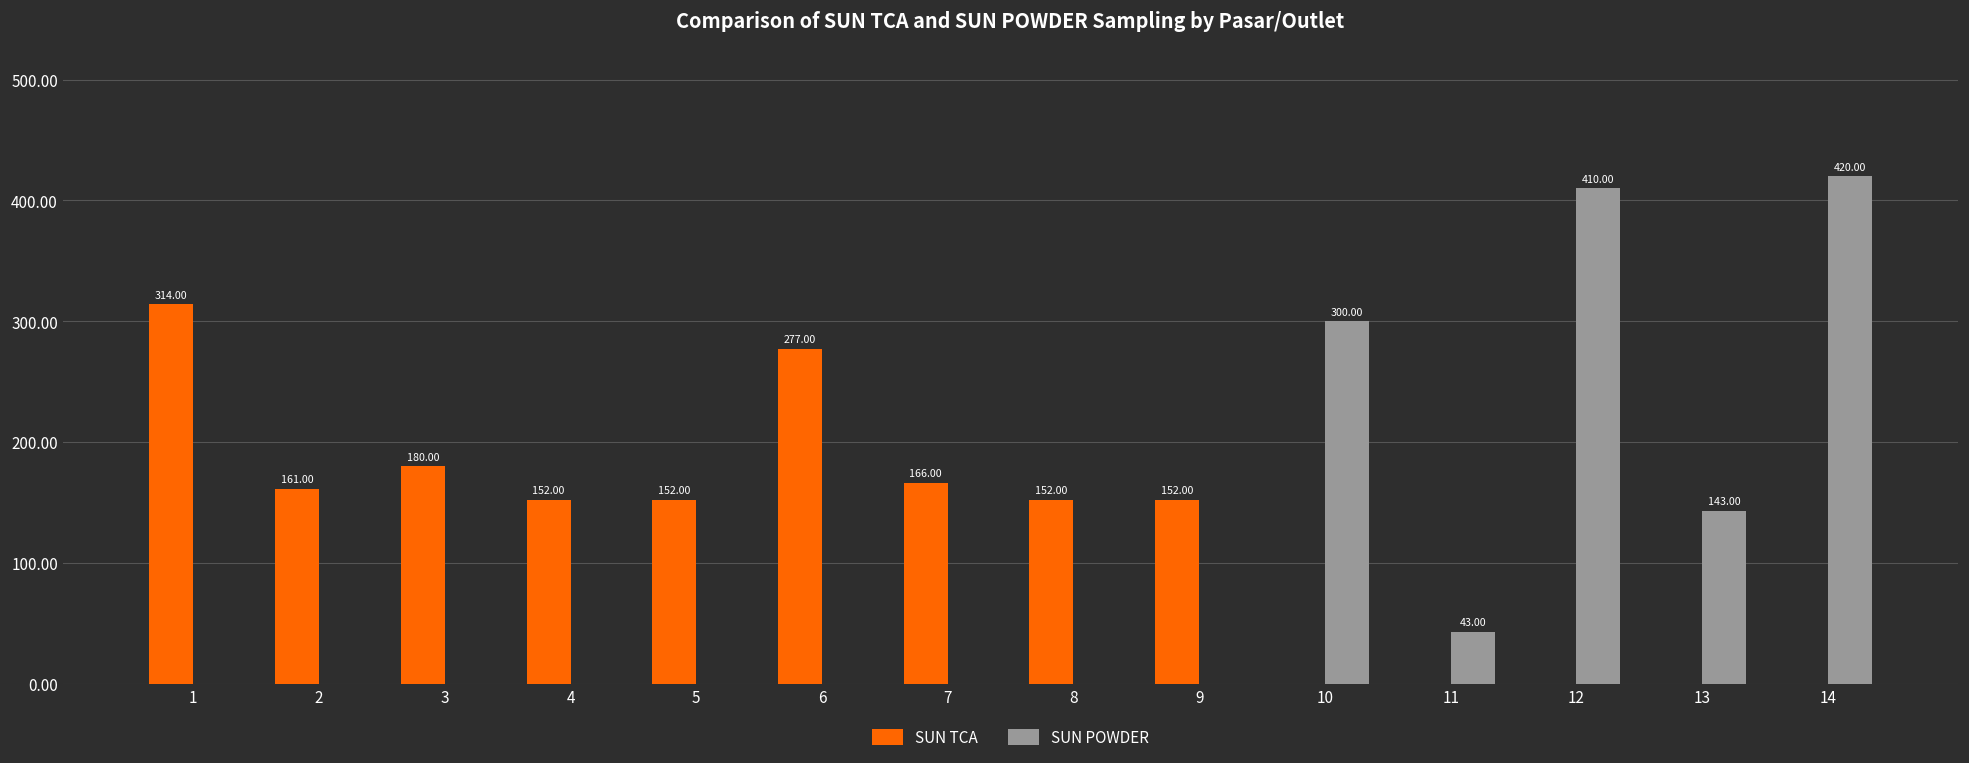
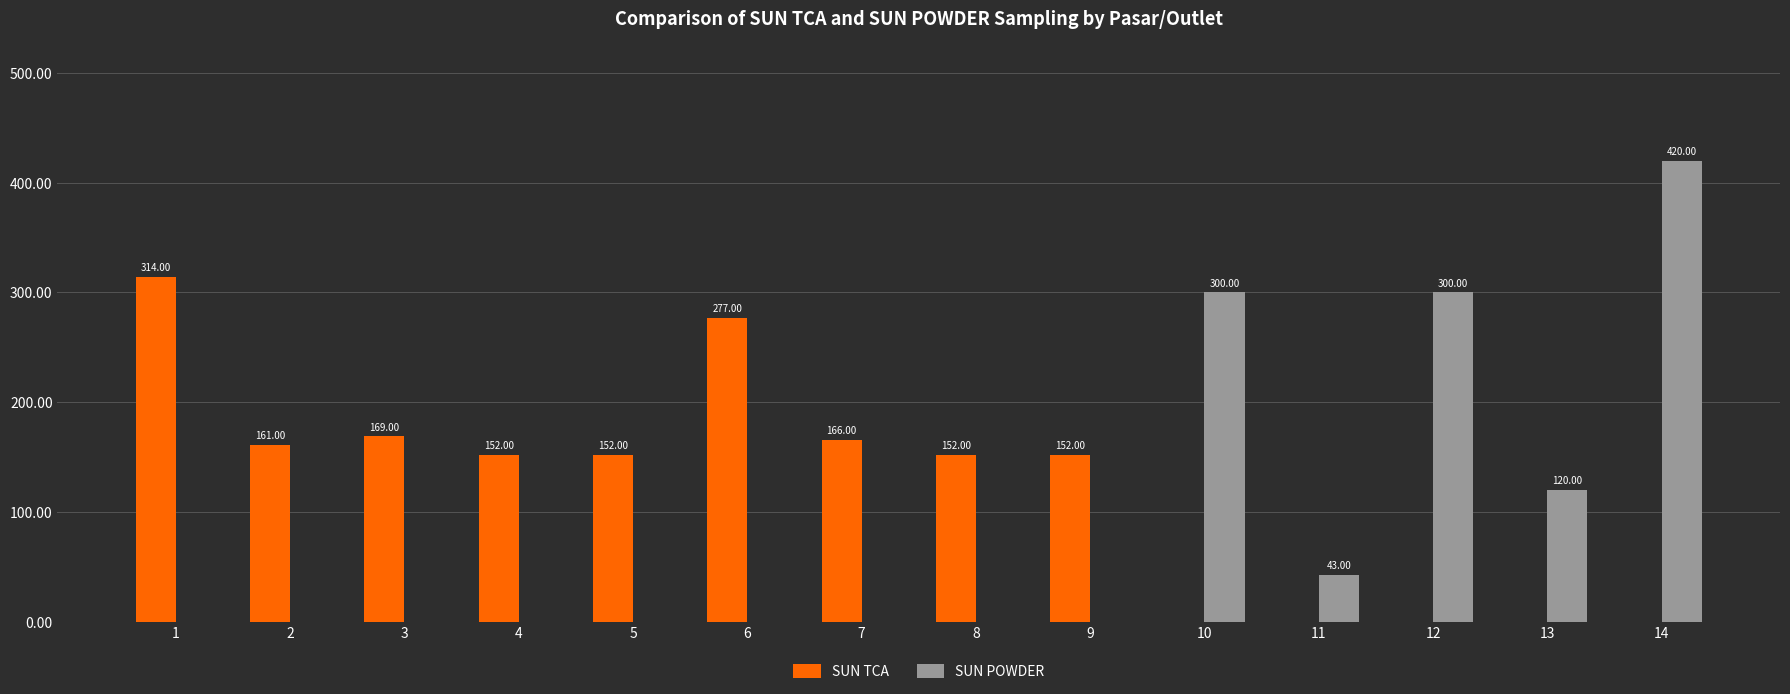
SUN TCA, 3: 180.00 -> 169.00
SUN POWDER, 12: 410.00 -> 300.00
SUN POWDER, 13: 143.00 -> 120.00
